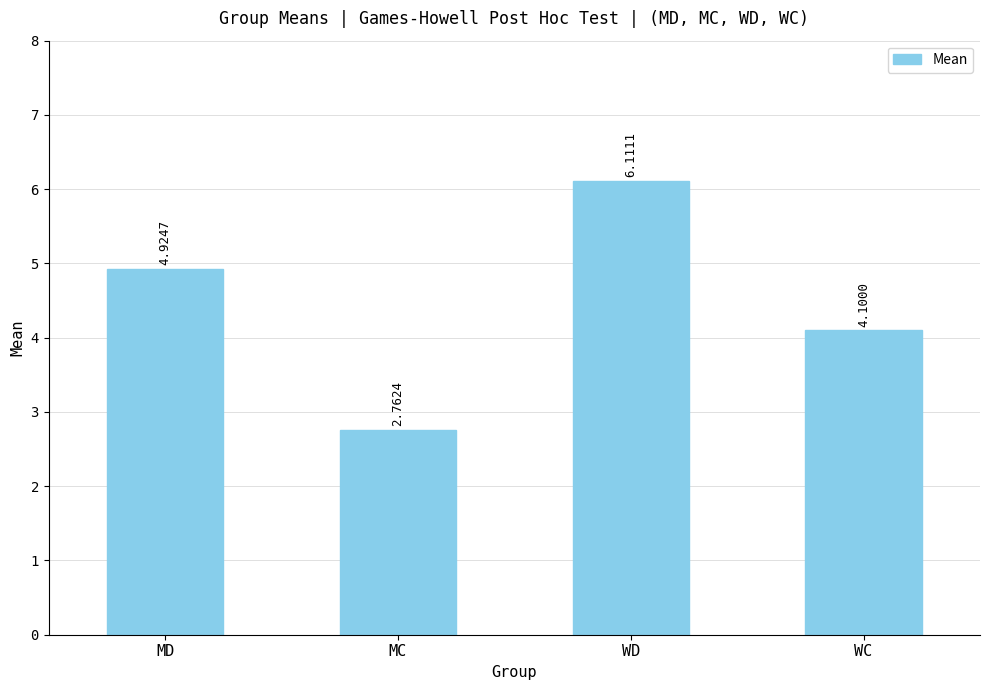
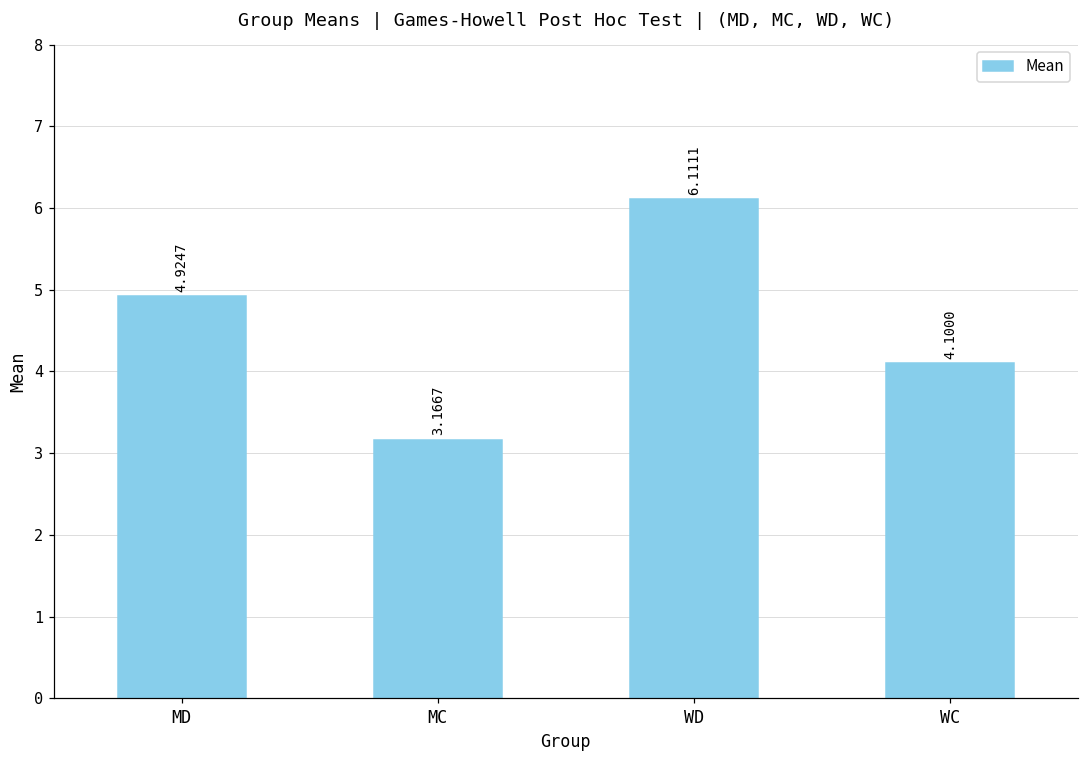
MC: 2.7624 -> 3.1667
